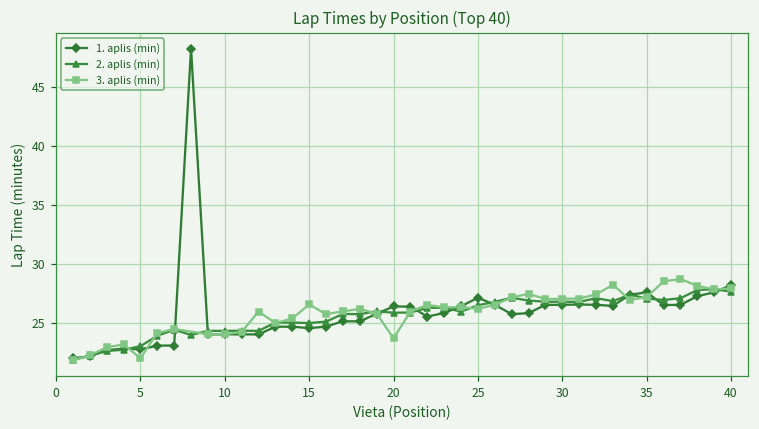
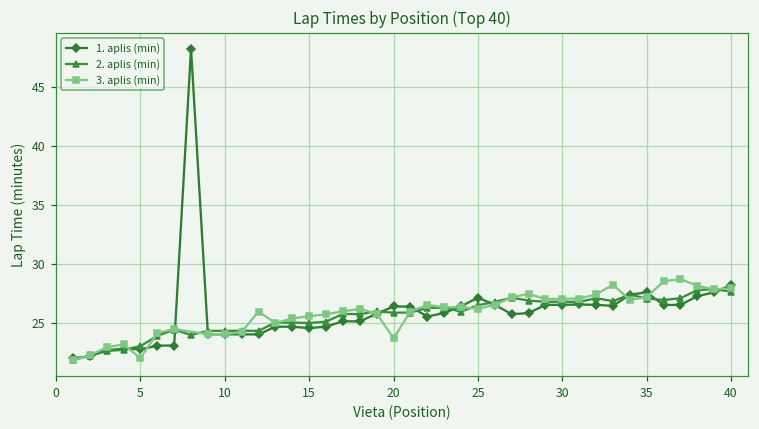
3. aplis (min), 15: 26.6 -> 25.6
